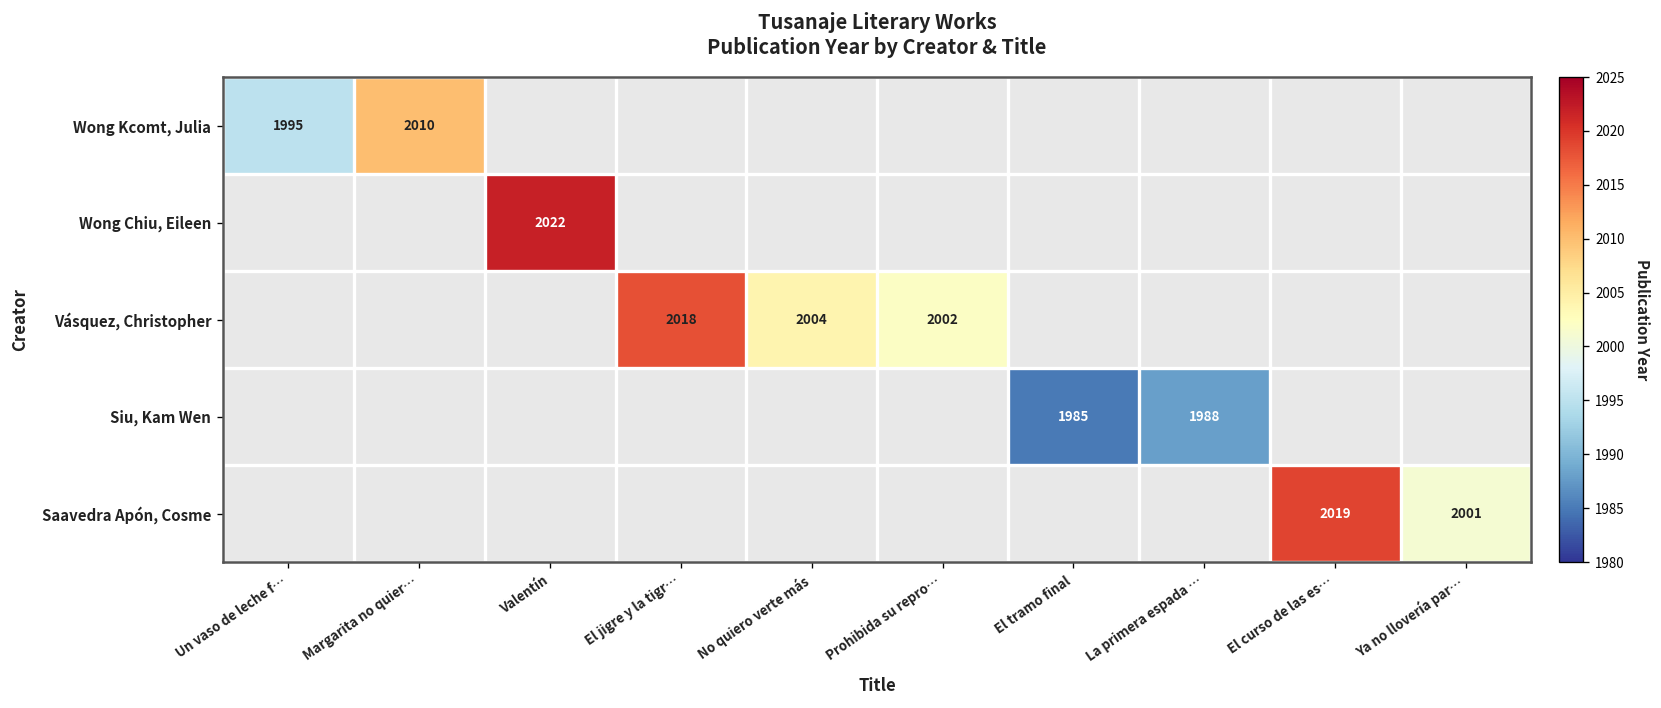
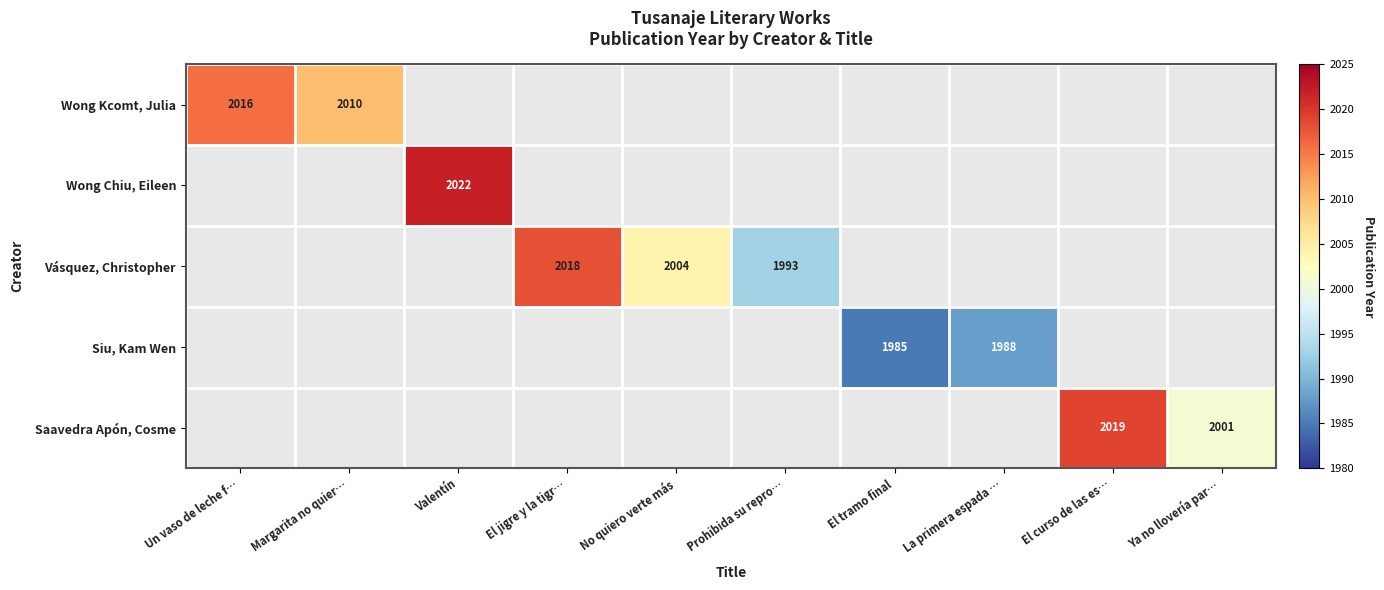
Wong Kcomt, Julia, Un vaso de leche f…: 1995 -> 2016
Vásquez, Christopher, Prohibida su repro…: 2002 -> 1993
